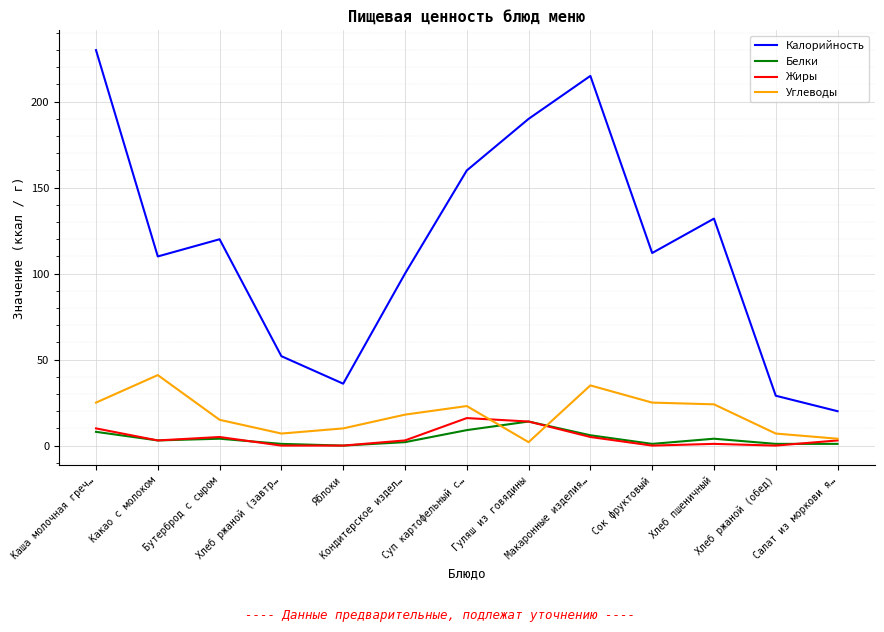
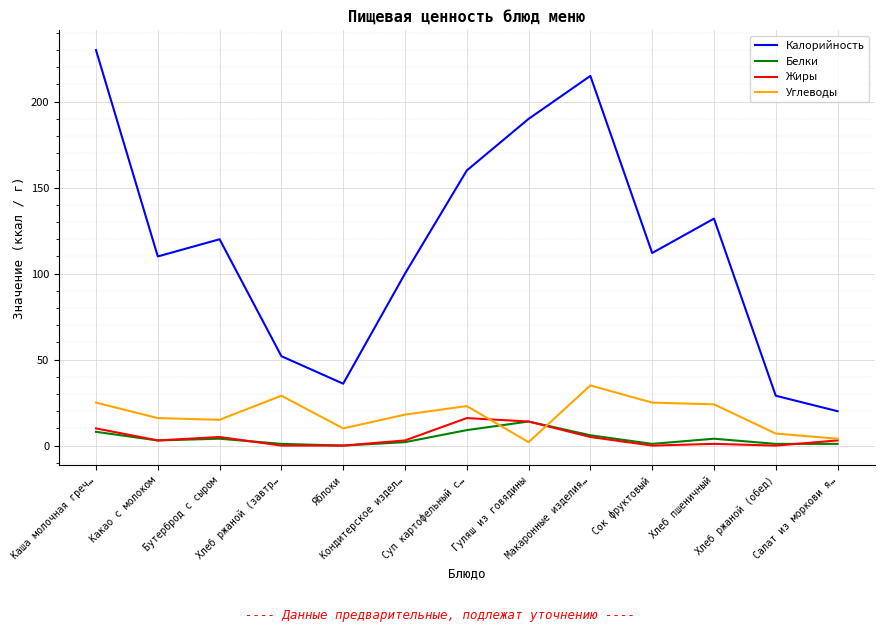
Углеводы, Какао с молоком: 41 -> 16
Углеводы, Хлеб ржаной (завтр…: 7 -> 29
